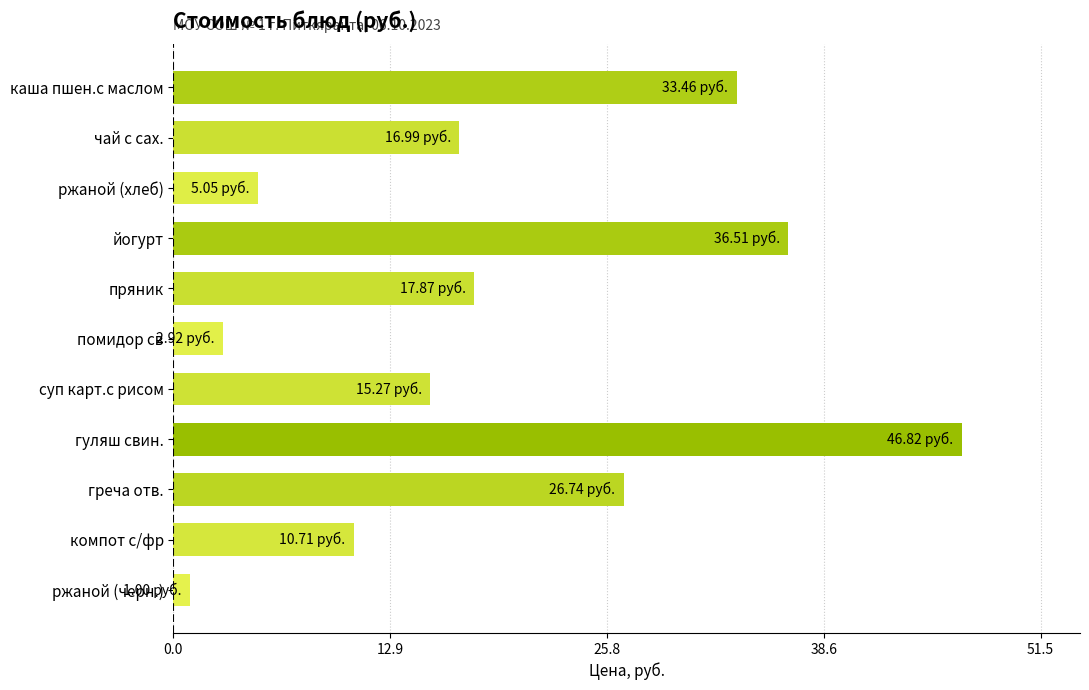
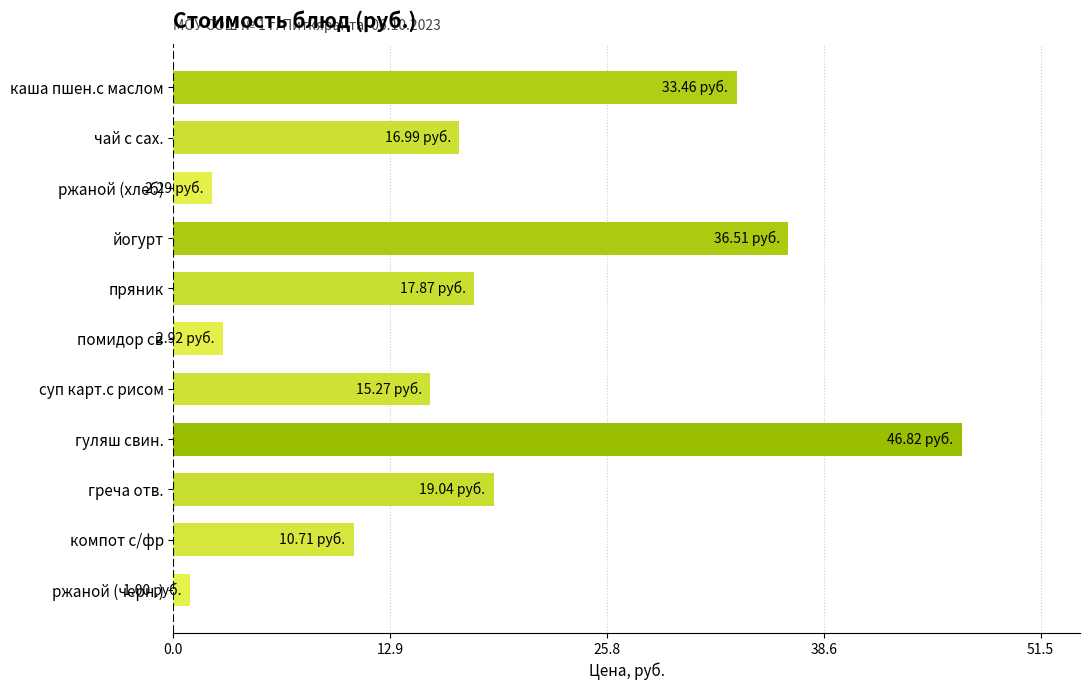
ржаной (хлеб): 5.05 -> 2.29
греча отв.: 26.74 -> 19.04
